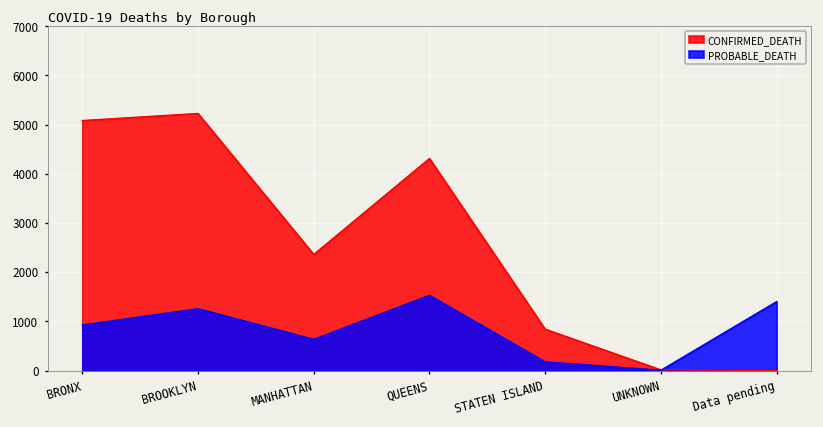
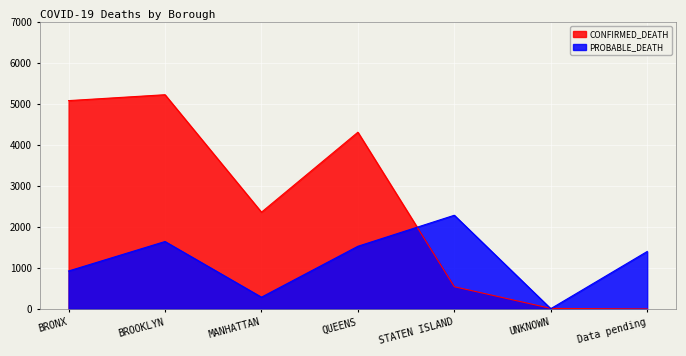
PROBABLE_DEATH, BROOKLYN: 1300 -> 1600
PROBABLE_DEATH, MANHATTAN: 600 -> 300
CONFIRMED_DEATH, STATEN ISLAND: 800 -> 500
PROBABLE_DEATH, STATEN ISLAND: 200 -> 2300
